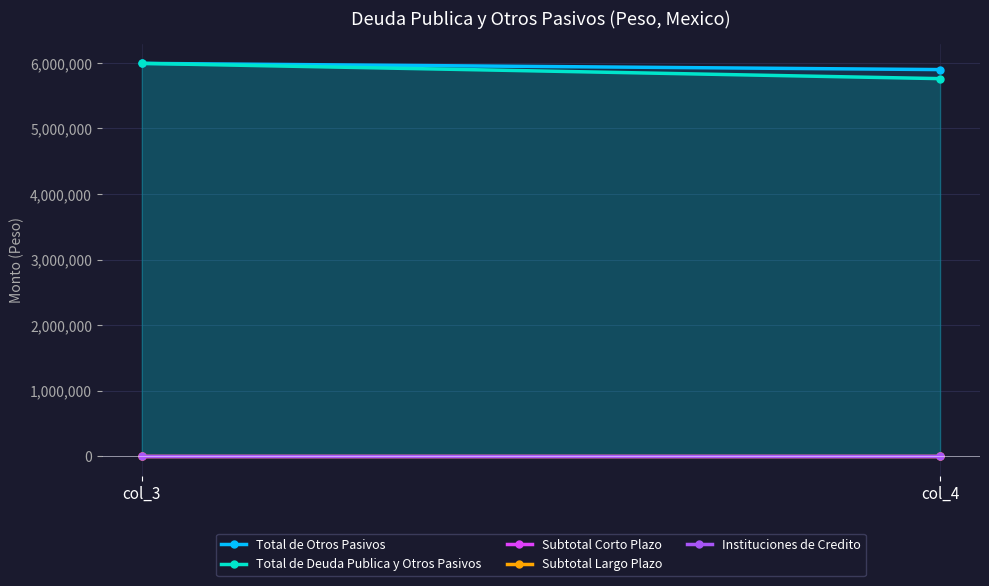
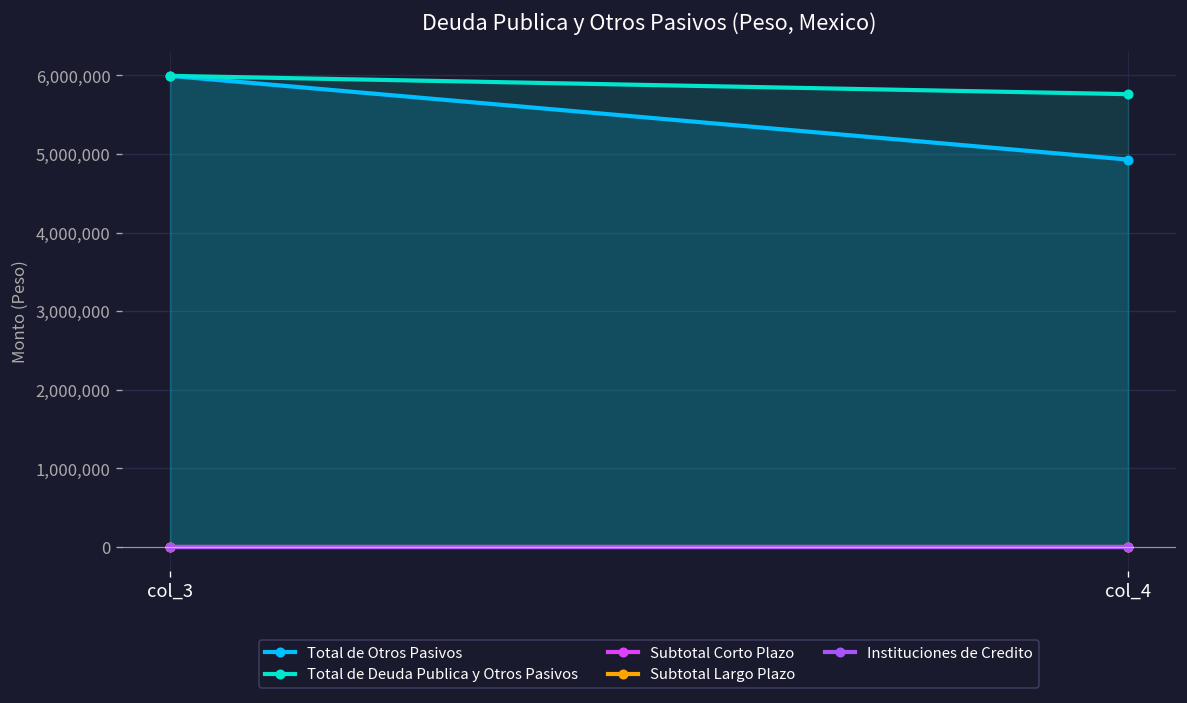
Total de Otros Pasivos, col_4: 5,900,000 -> 4,900,000
